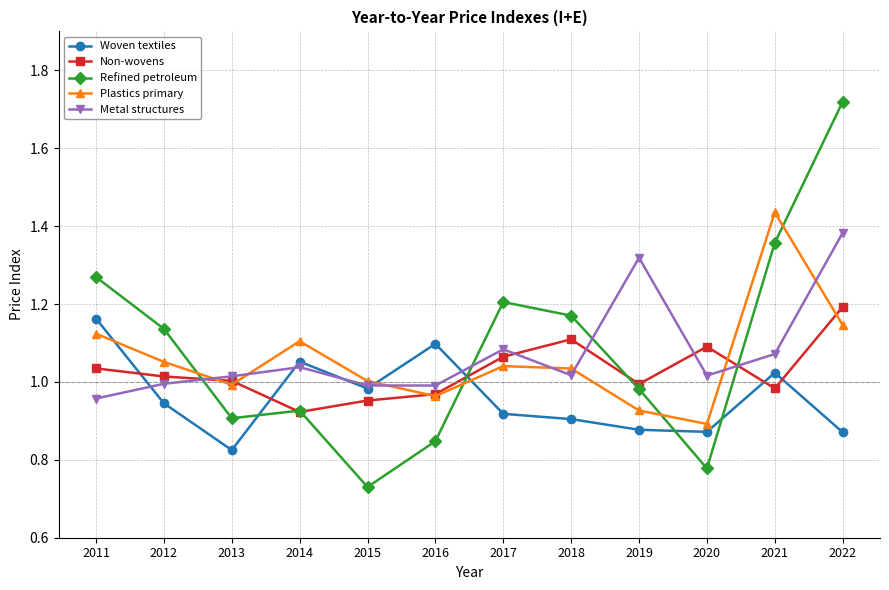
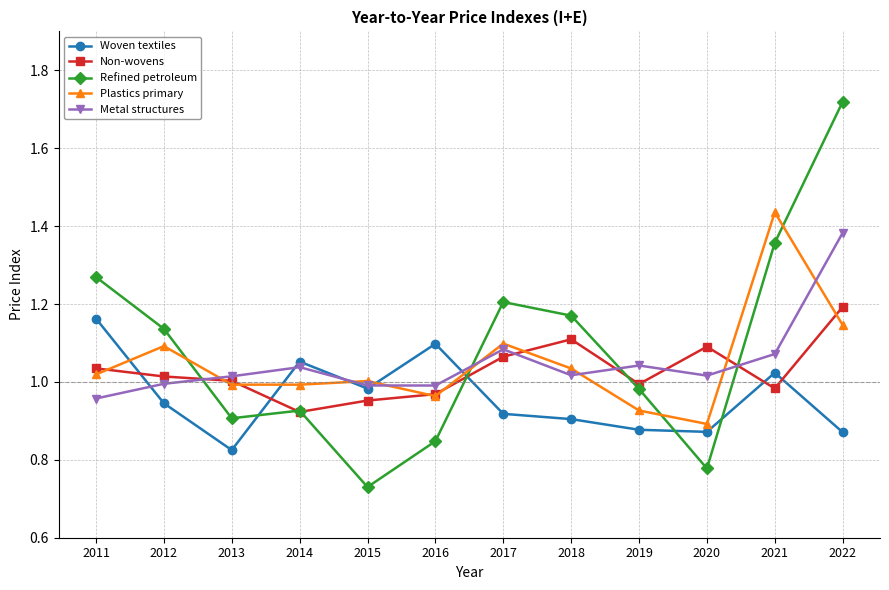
Plastics primary, 2011: 1.12 -> 1.02
Plastics primary, 2012: 1.05 -> 1.09
Plastics primary, 2014: 1.10 -> 0.99
Plastics primary, 2017: 1.04 -> 1.10
Metal structures, 2019: 1.32 -> 1.04
